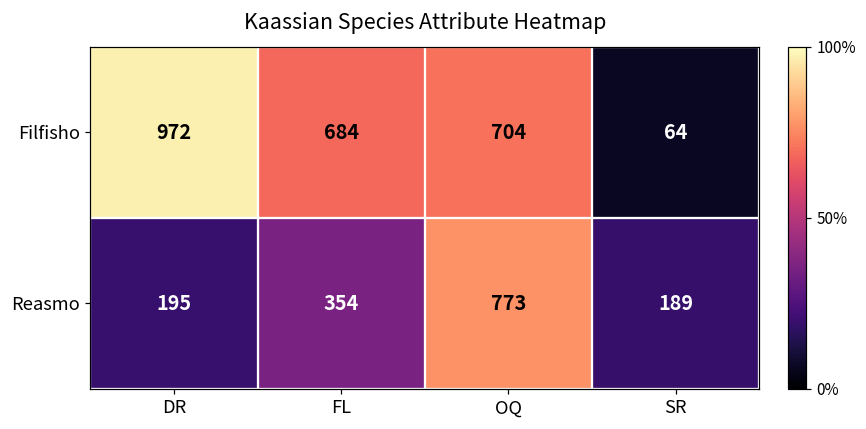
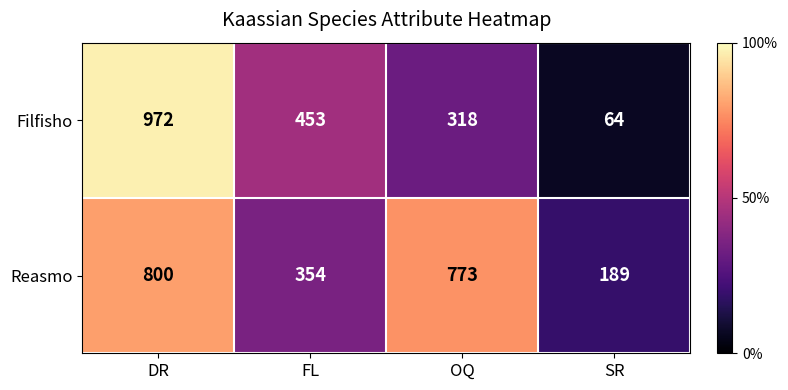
Filfisho, FL: 684 -> 453
Filfisho, OQ: 704 -> 318
Reasmo, DR: 195 -> 800
